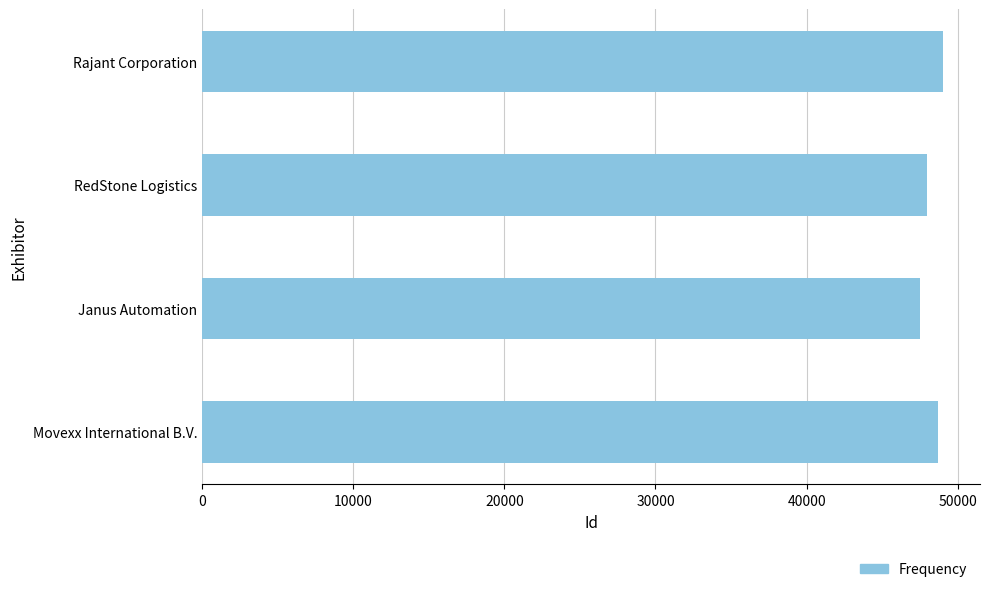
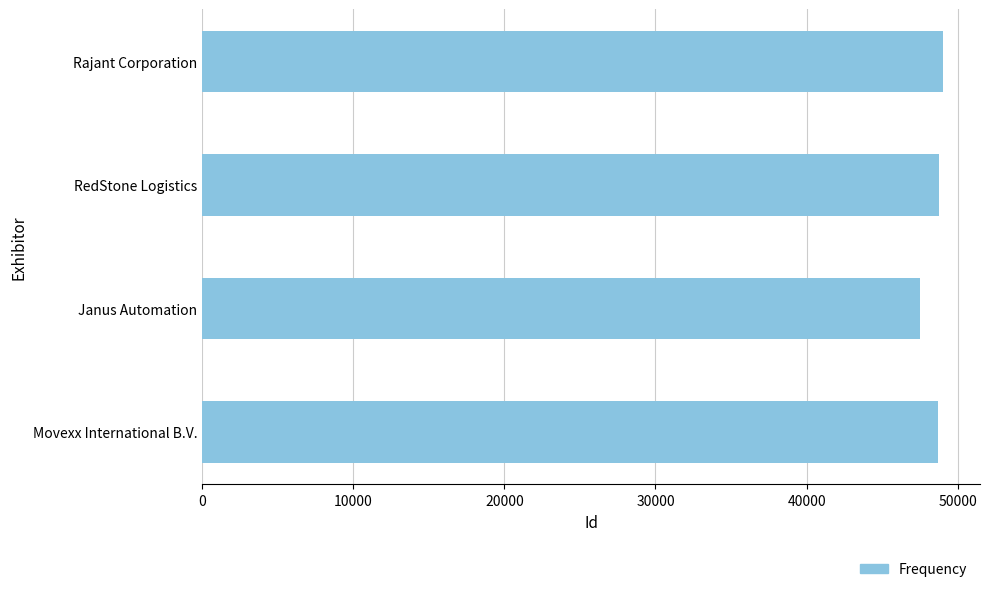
RedStone Logistics: 48000 -> 48800
